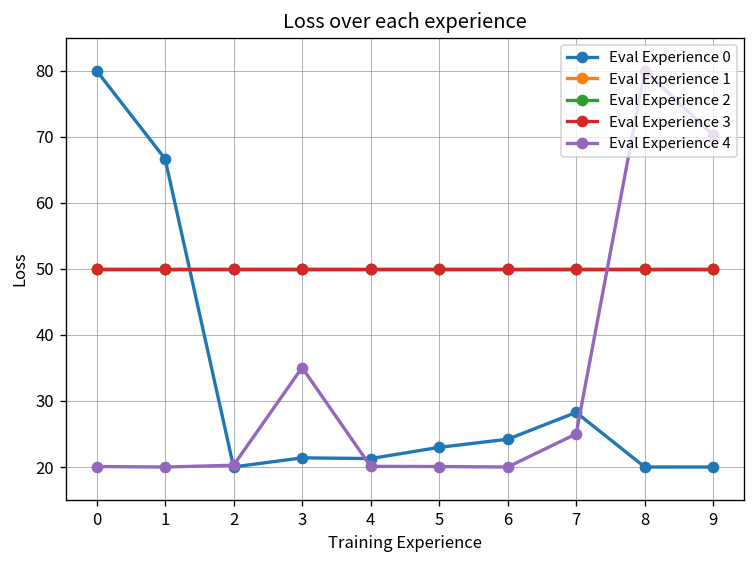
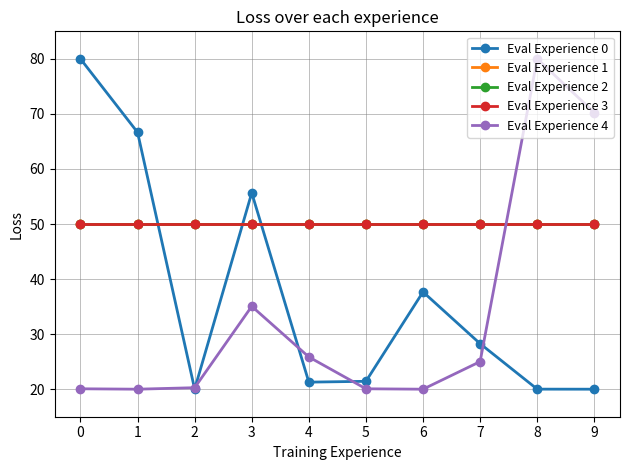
Eval Experience 0, 3: 21 -> 56
Eval Experience 4, 4: 20 -> 26
Eval Experience 0, 5: 23 -> 21
Eval Experience 0, 6: 24 -> 38
